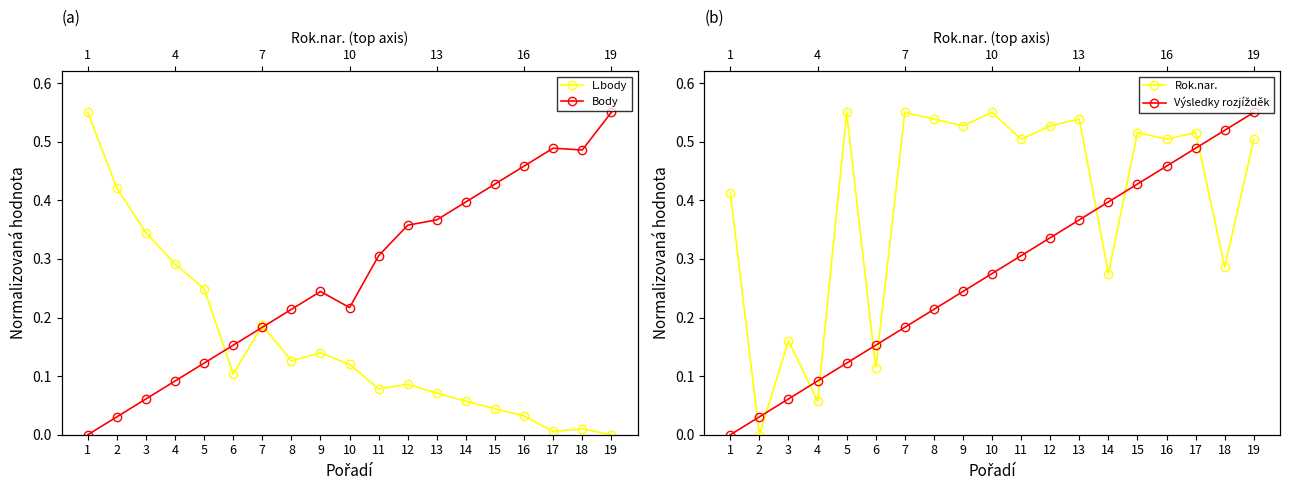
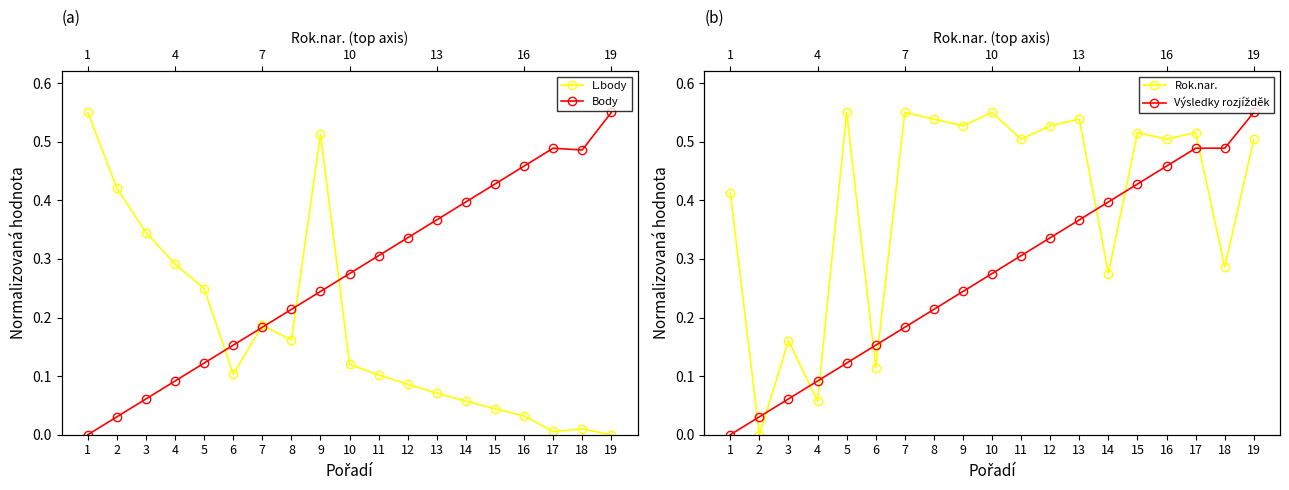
(a), L.body, 8: 0.13 -> 0.16
(a), L.body, 9: 0.14 -> 0.51
(a), Body, 10: 0.22 -> 0.28
(a), L.body, 11: 0.08 -> 0.10
(a), Body, 12: 0.36 -> 0.34
(b), Výsledky rozjížděk, 18: 0.52 -> 0.49
